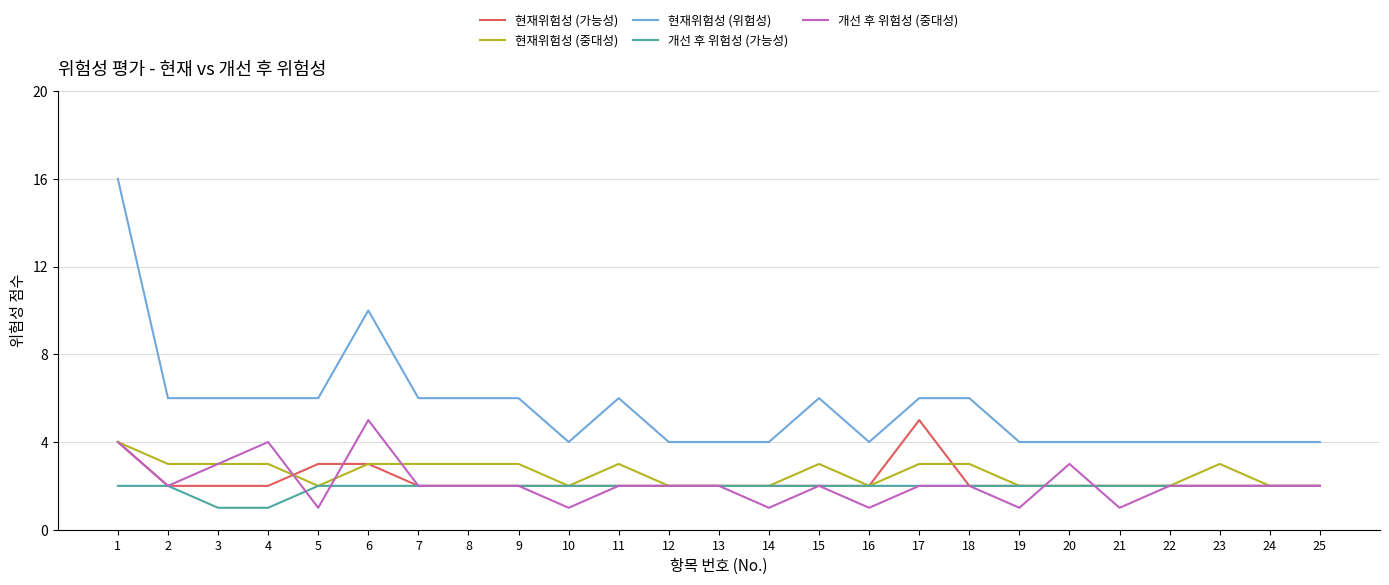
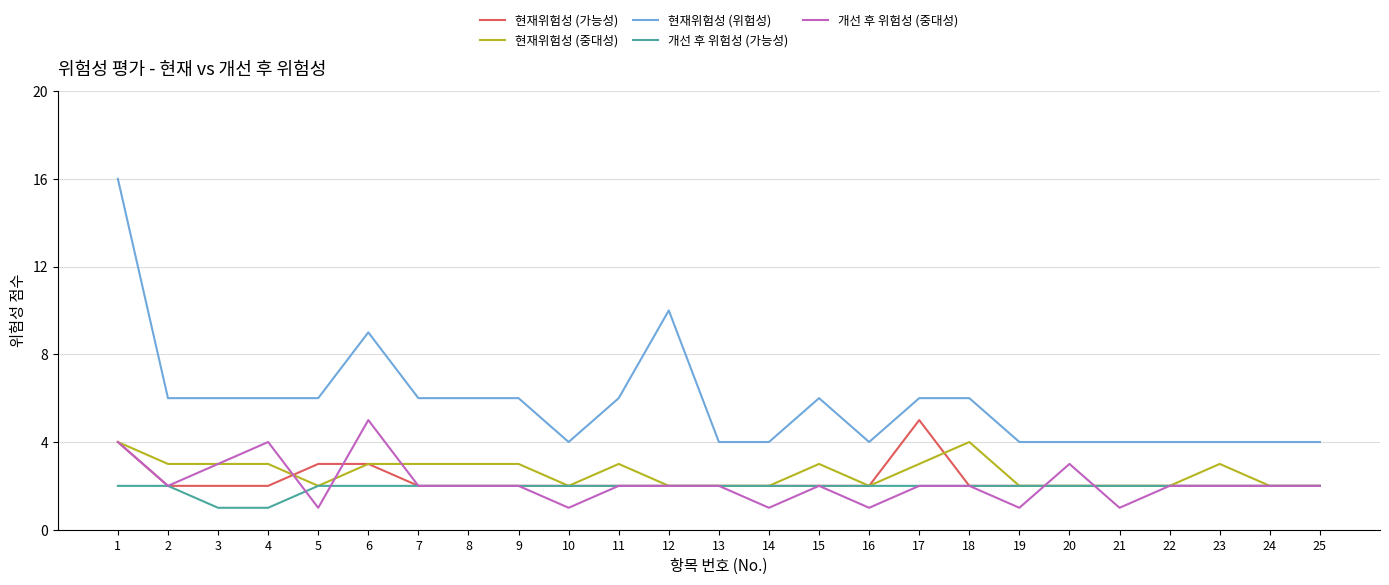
현재위험성 (위험성), 6: 10 -> 9
현재위험성 (위험성), 12: 4 -> 10
현재위험성 (중대성), 18: 3 -> 4
